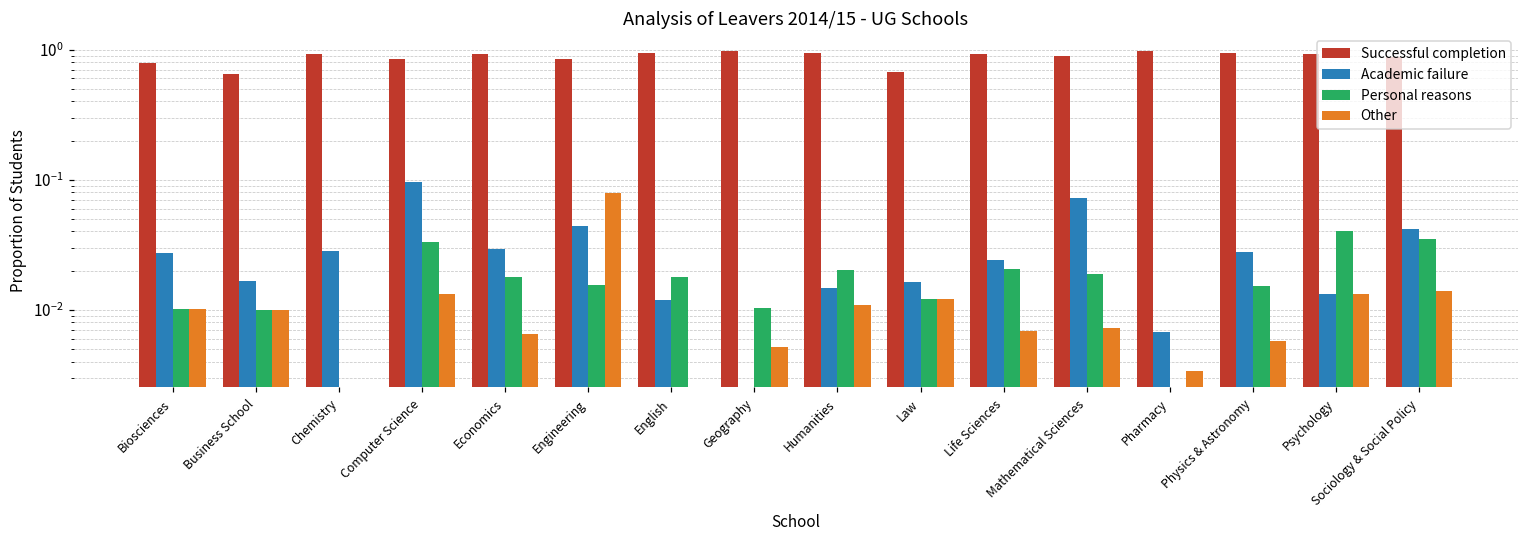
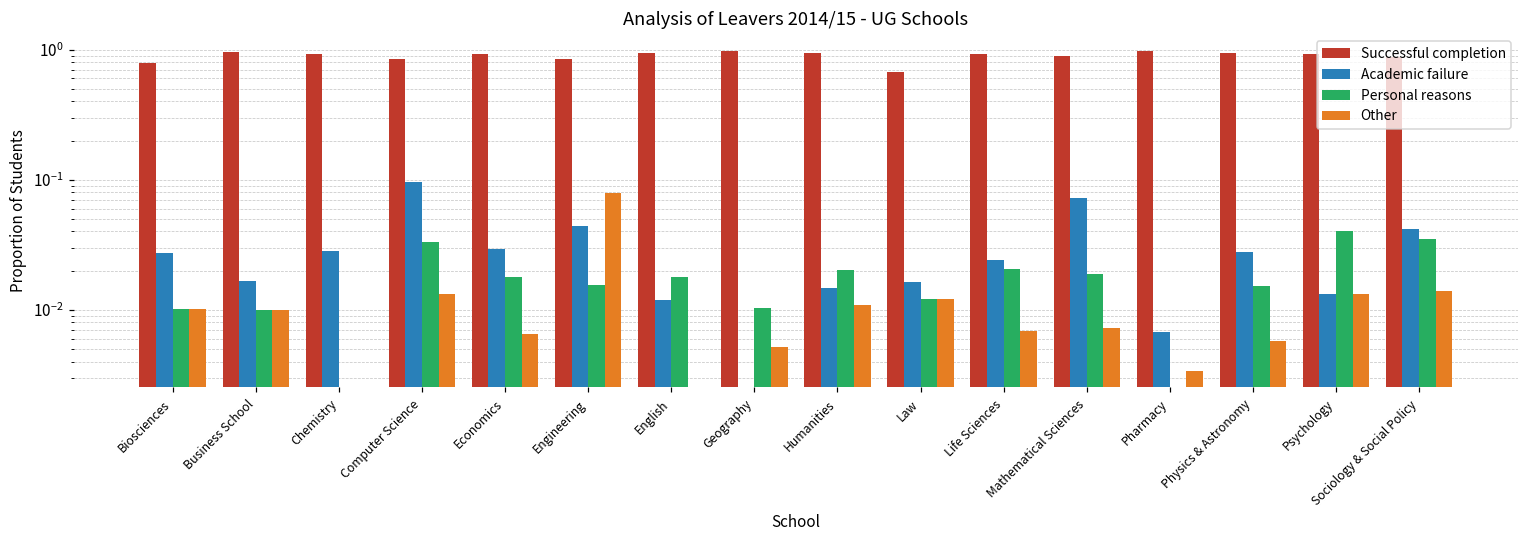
Successful completion, Business School: 0.7 -> 1.0
